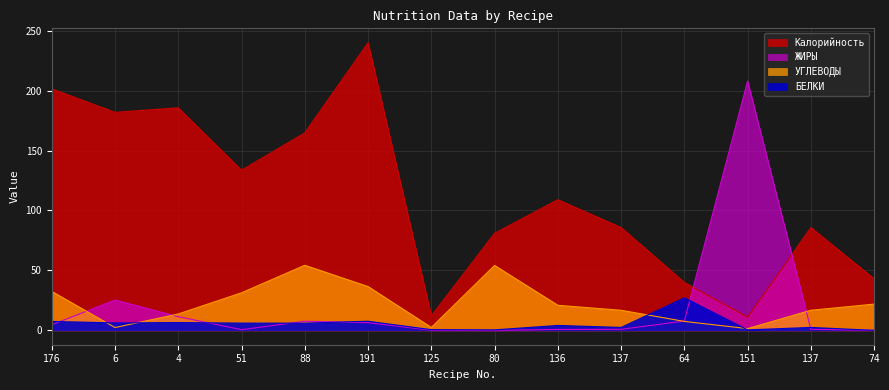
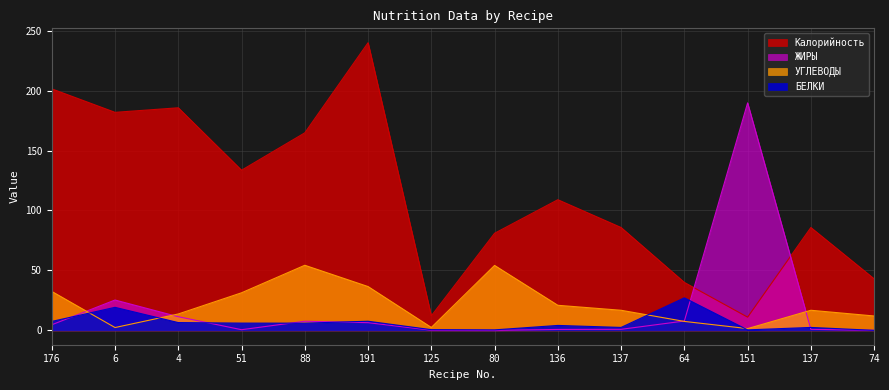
БЕЛКИ, 6: 6 -> 19
ЖИРЫ, 151: 208 -> 190
УГЛЕВОДЫ, 74: 22 -> 12
